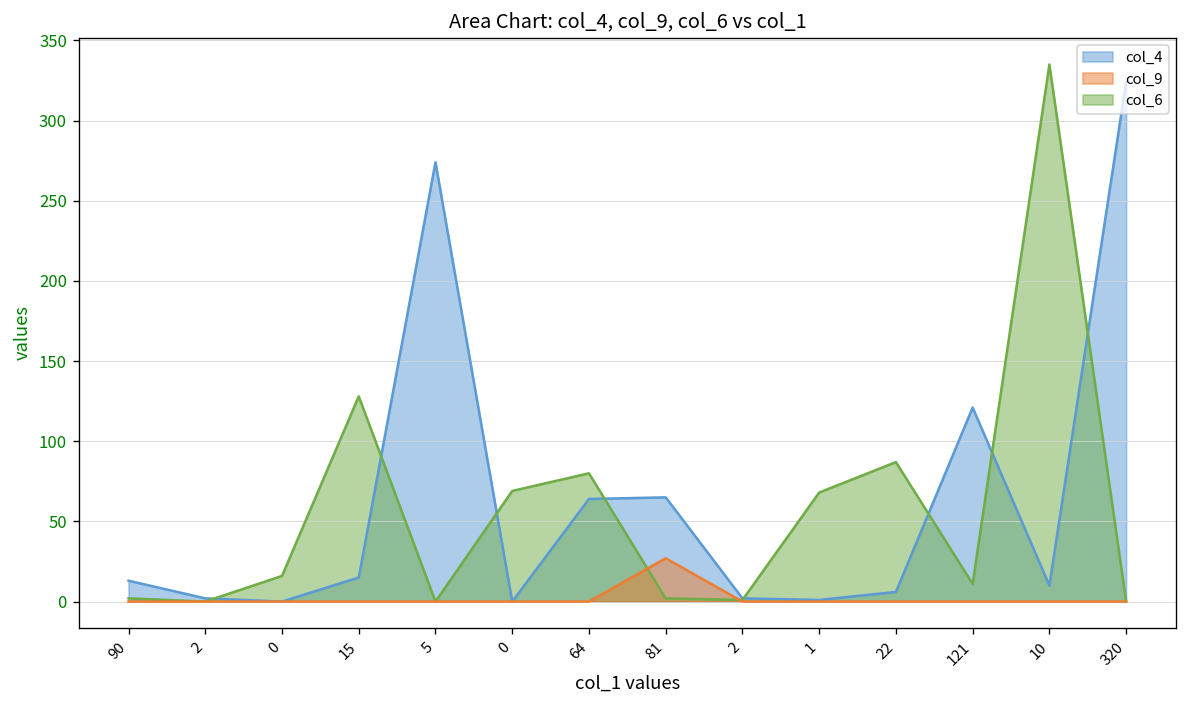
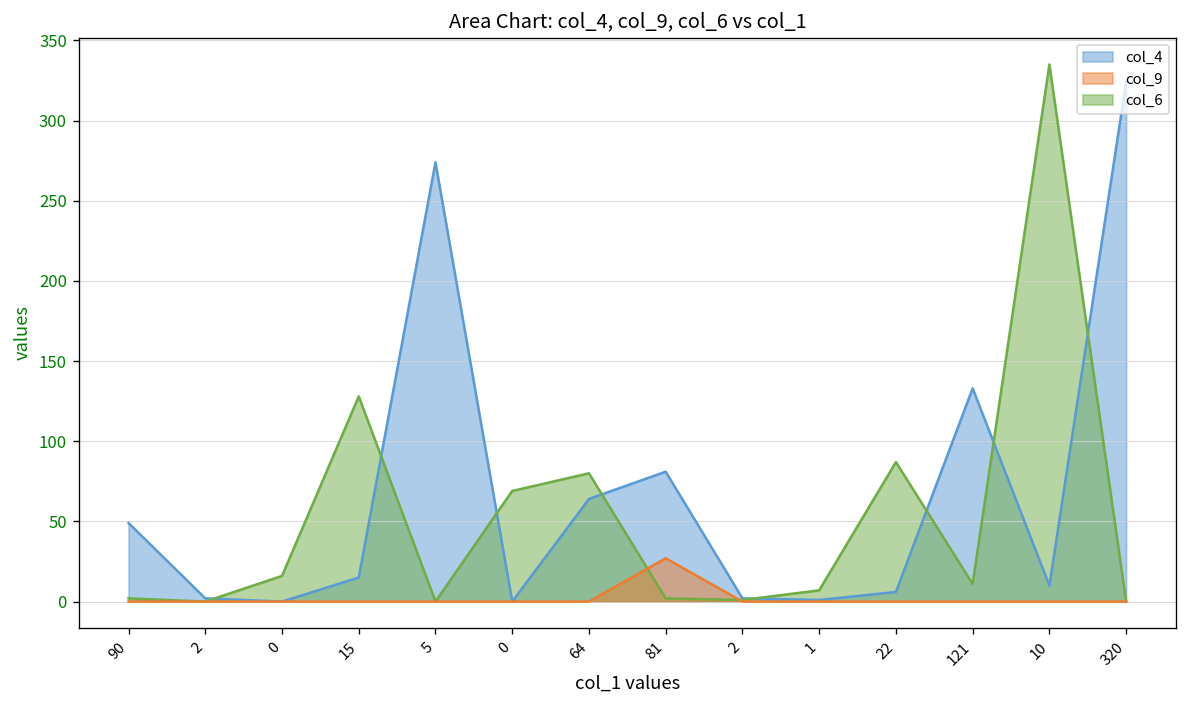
col_4, 90: 13 -> 49
col_4, 81: 65 -> 81
col_6, 1: 68 -> 7
col_4, 121: 121 -> 133
